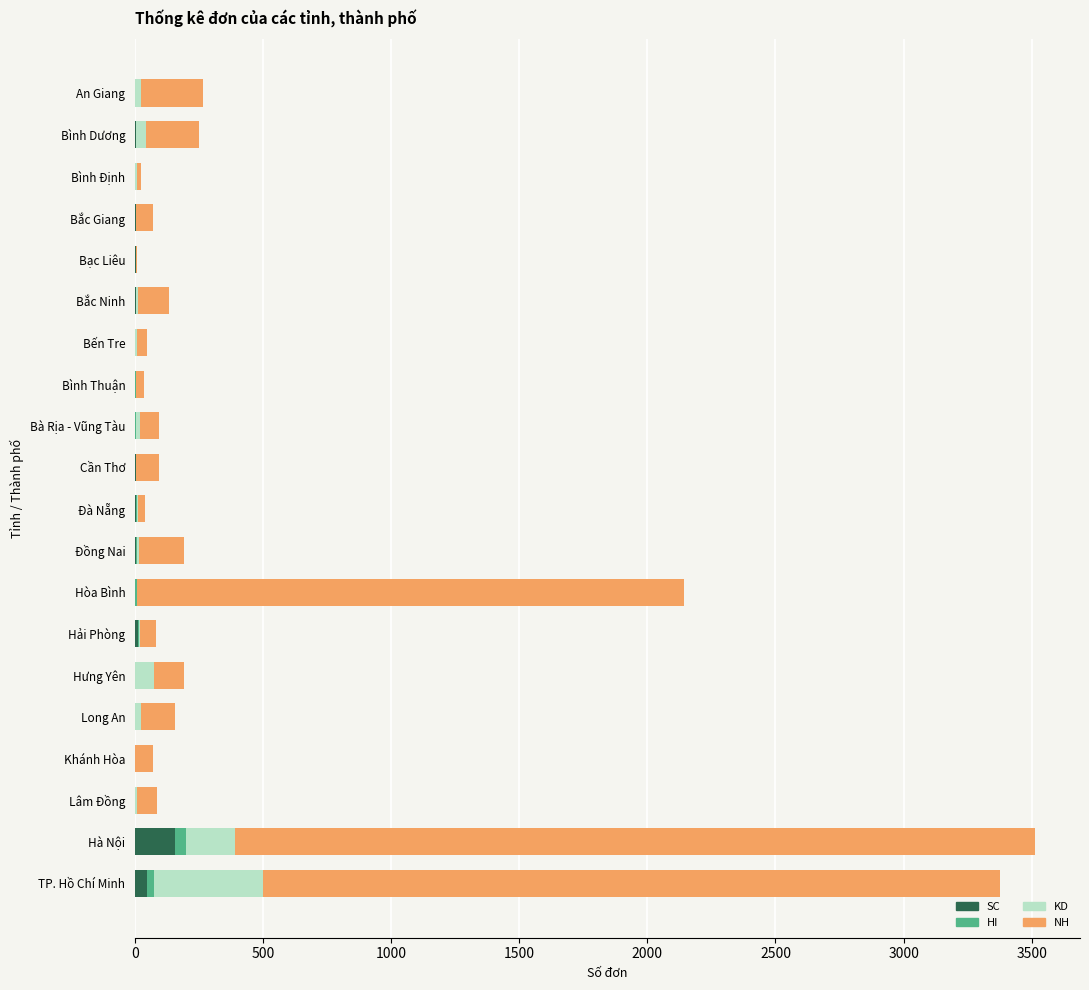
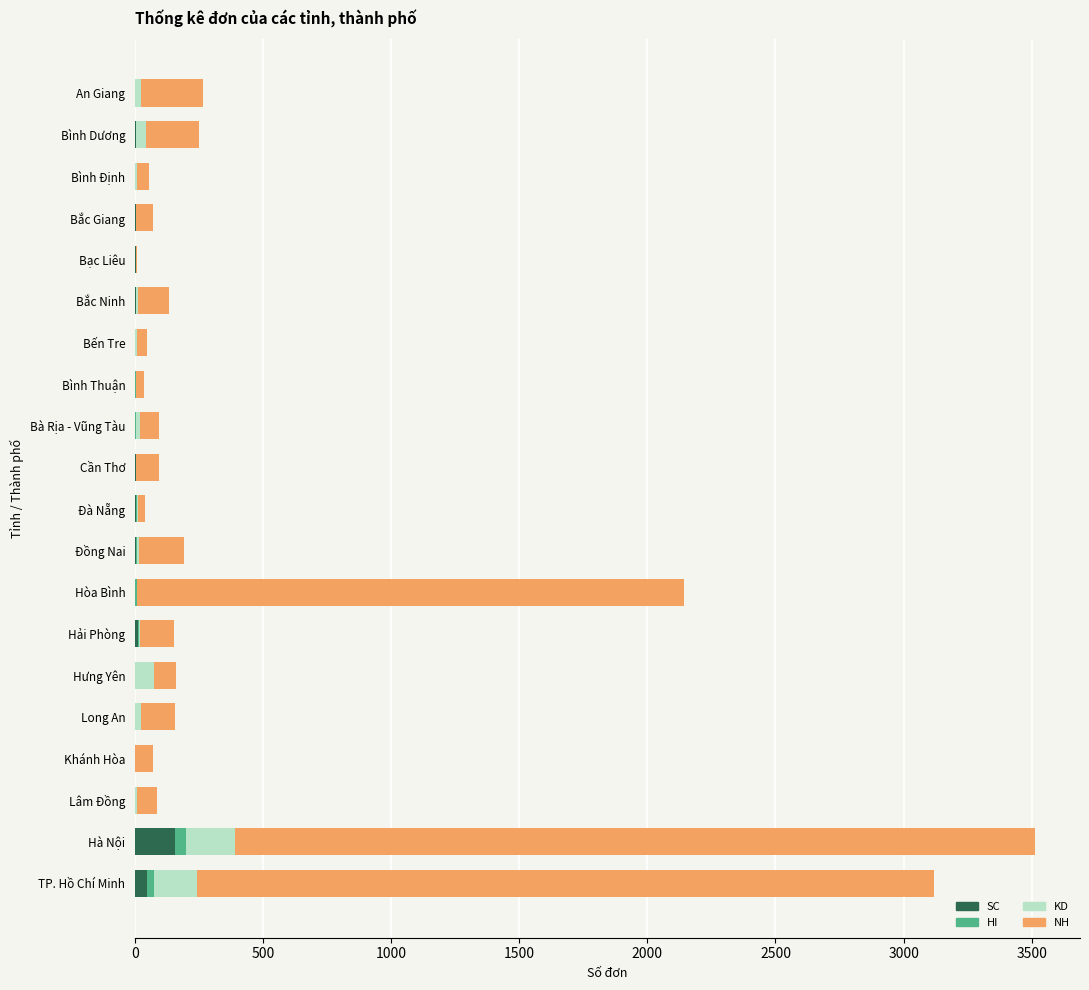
NH, Bình Định: 20 -> 50
NH, Hải Phòng: 60 -> 140
NH, Hưng Yên: 120 -> 90
KD, TP. Hồ Chí Minh: 430 -> 170
